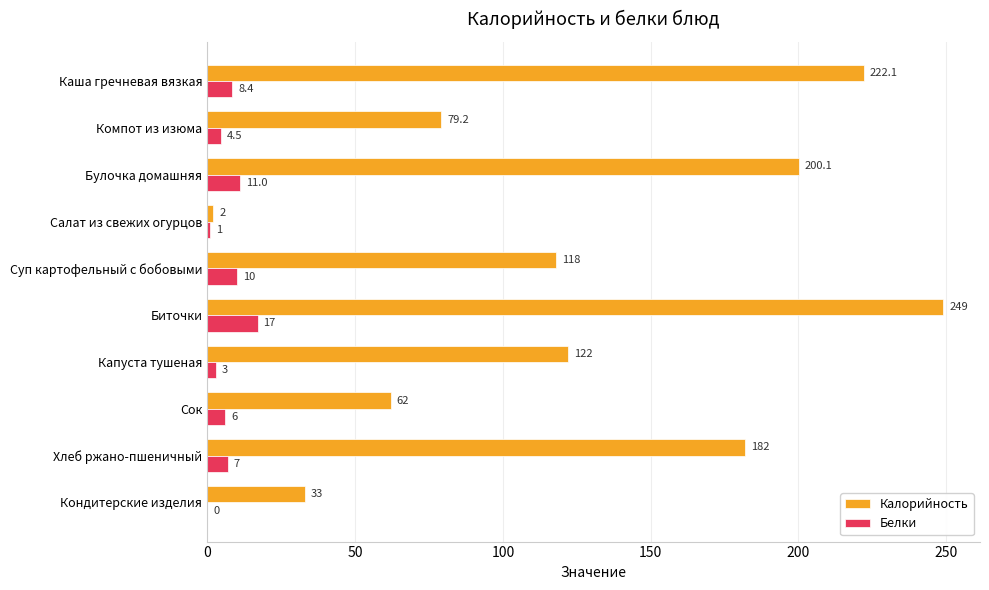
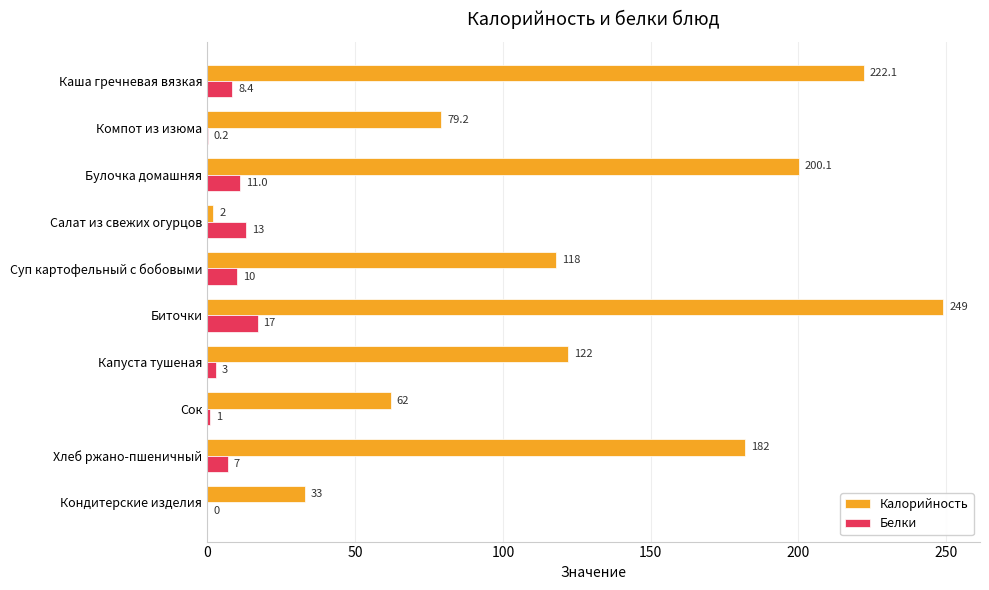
Белки, Компот из изюма: 4.5 -> 0.2
Белки, Салат из свежих огурцов: 1 -> 13
Белки, Сок: 6 -> 1
